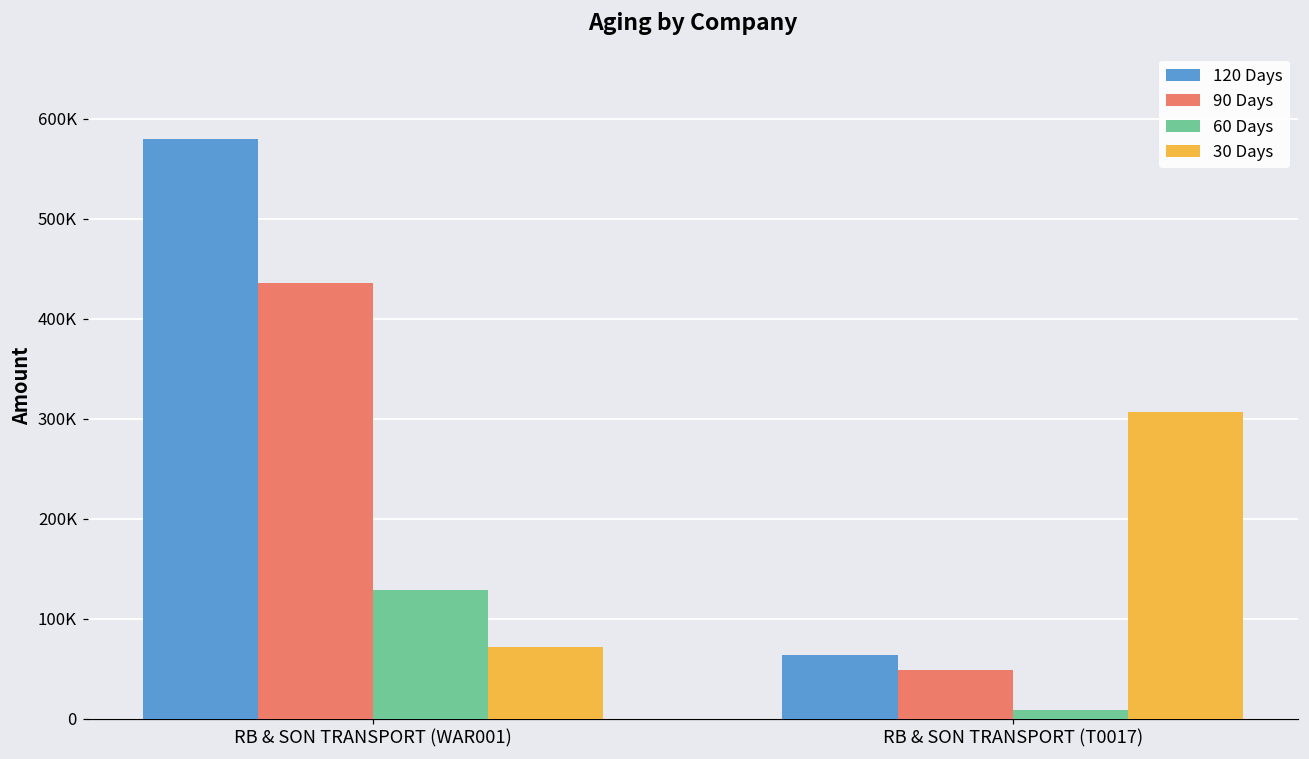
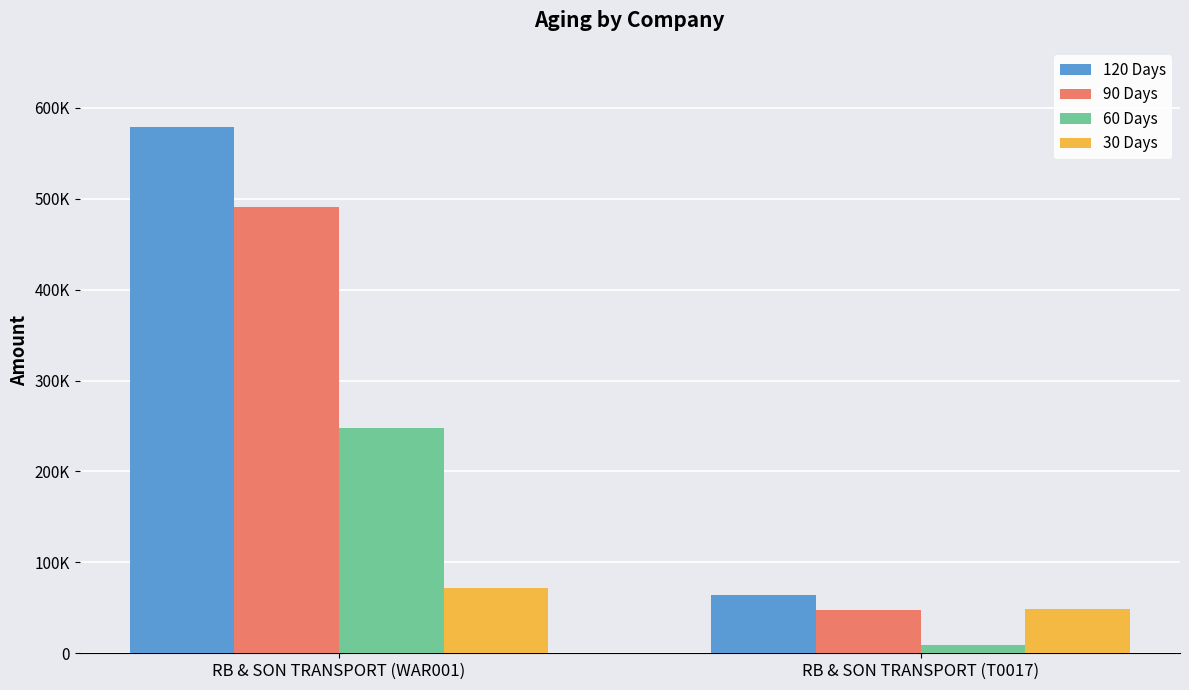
90 Days, RB & SON TRANSPORT (WAR001): 440000 -> 490000
60 Days, RB & SON TRANSPORT (WAR001): 130000 -> 250000
30 Days, RB & SON TRANSPORT (T0017): 310000 -> 50000
